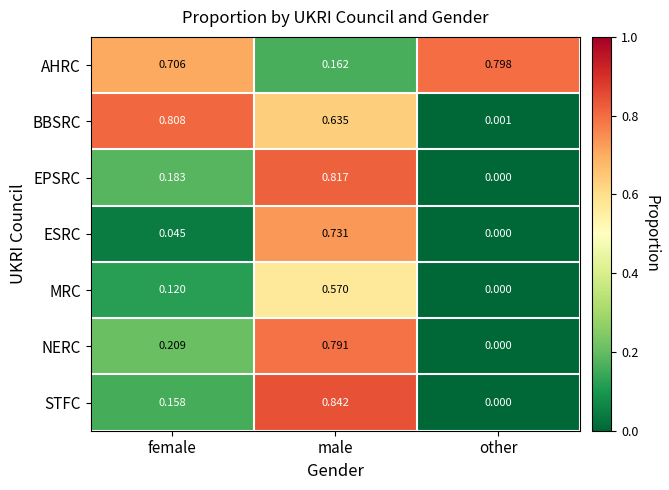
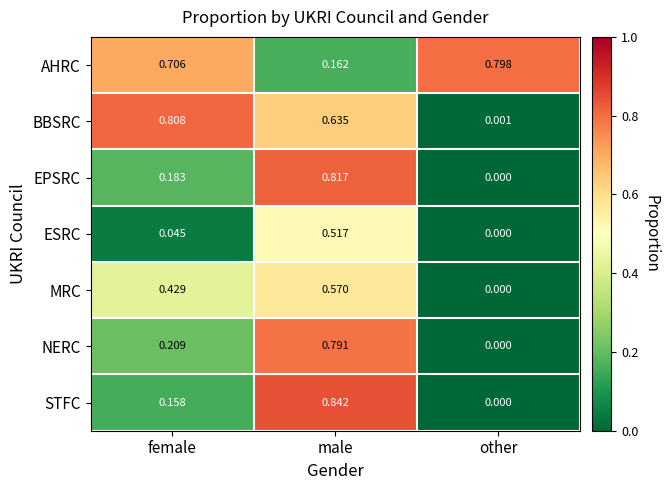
ESRC, male: 0.731 -> 0.517
MRC, female: 0.120 -> 0.429
